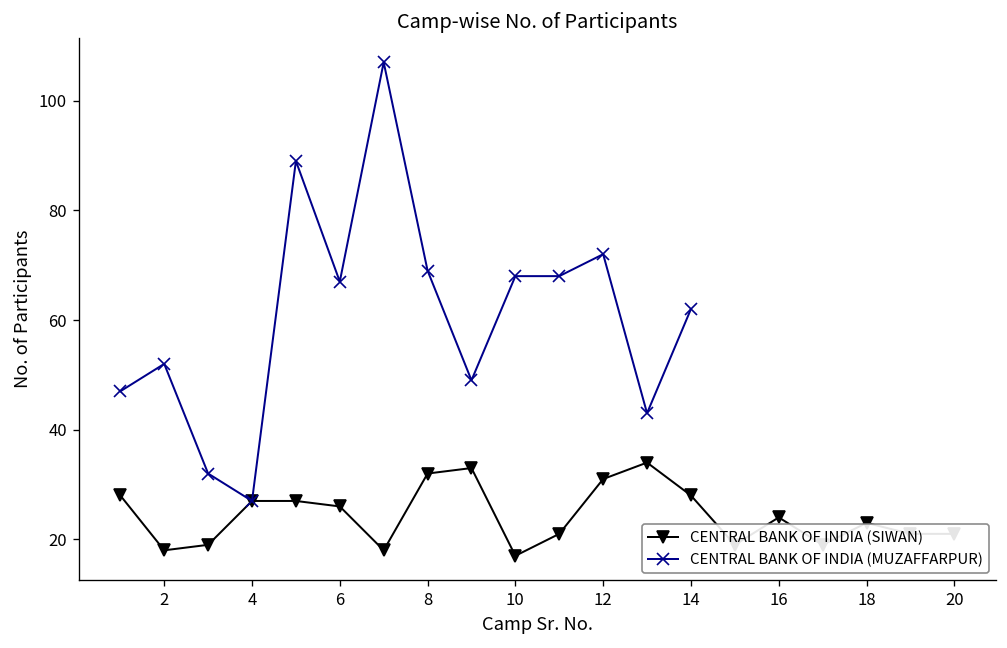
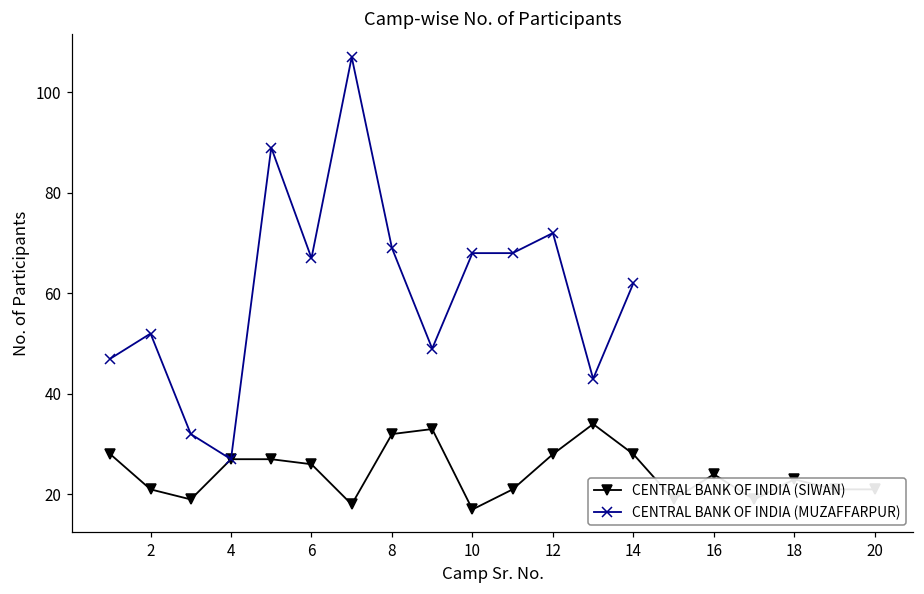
CENTRAL BANK OF INDIA (SIWAN), 2: 18 -> 21
CENTRAL BANK OF INDIA (SIWAN), 12: 31 -> 28
